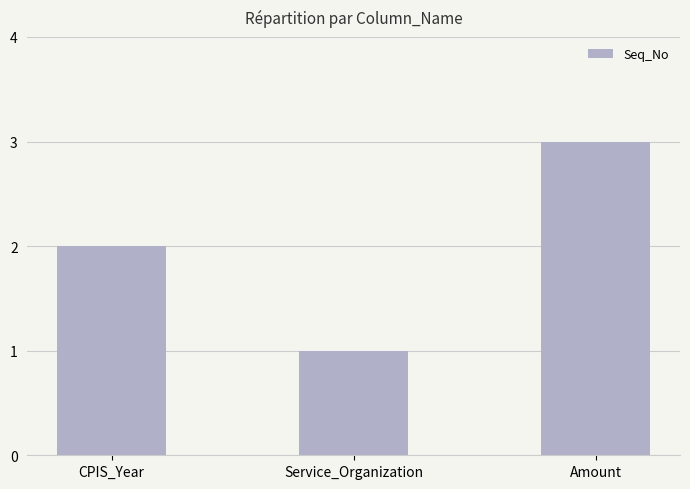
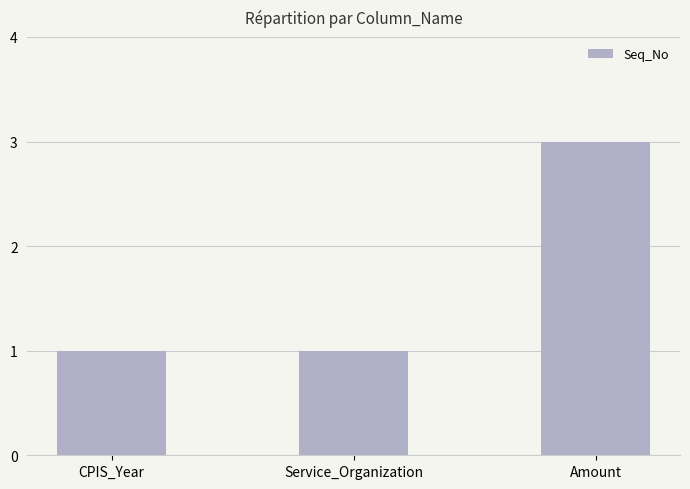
CPIS_Year: 2 -> 1
